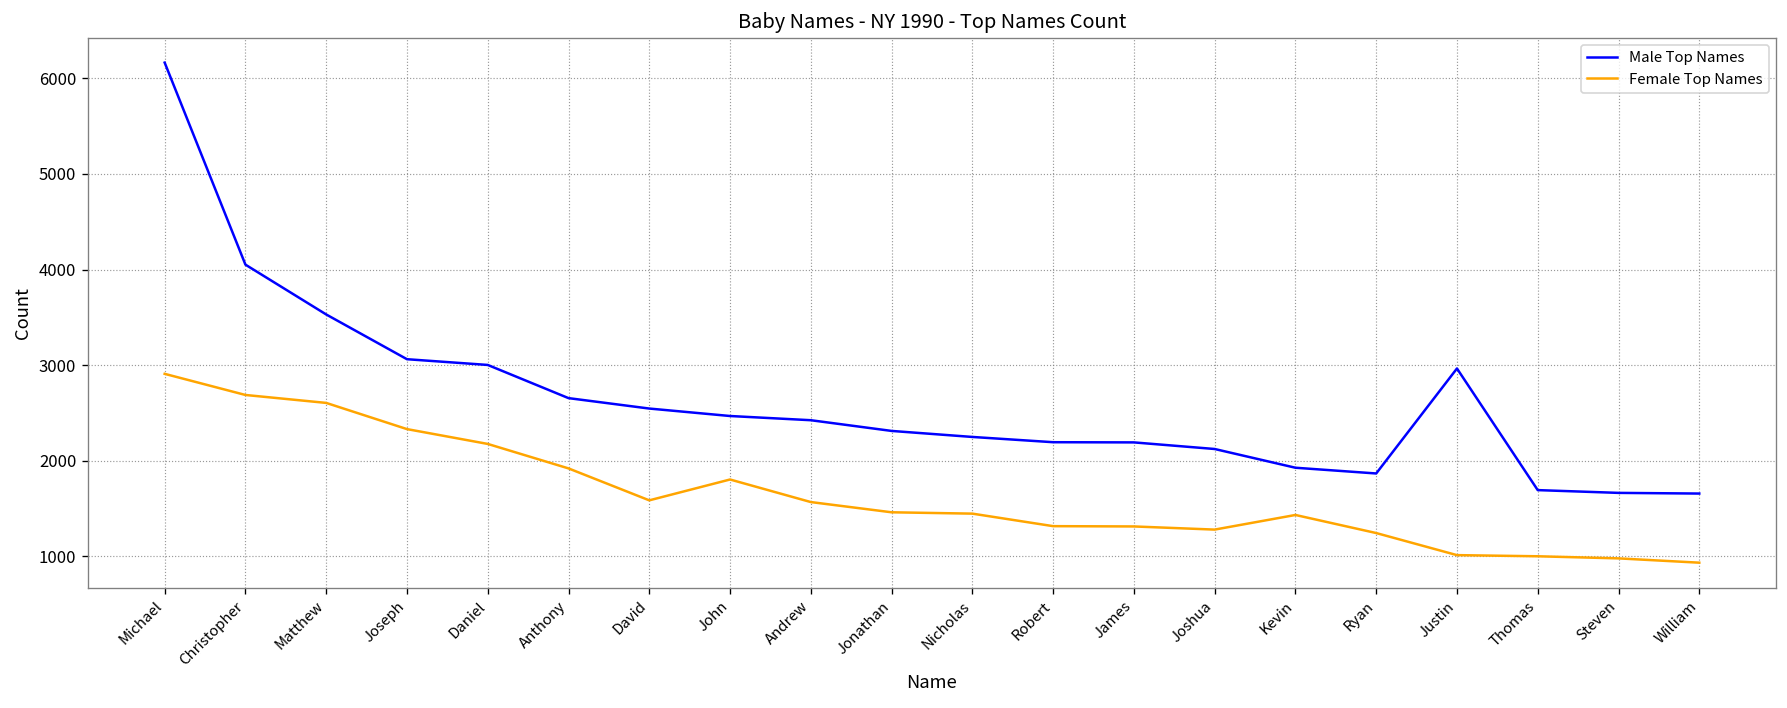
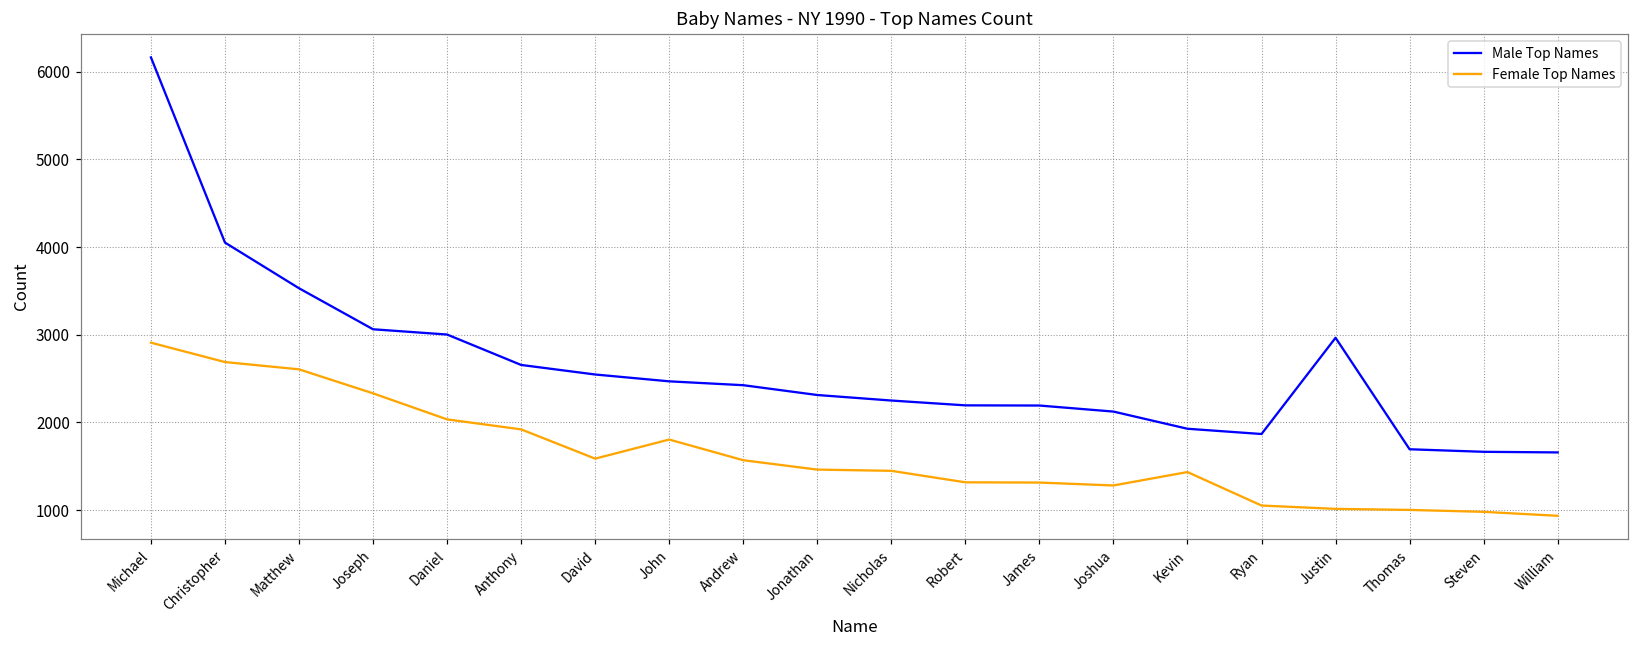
Female Top Names, Daniel: 2200 -> 2000
Female Top Names, Ryan: 1200 -> 1100
